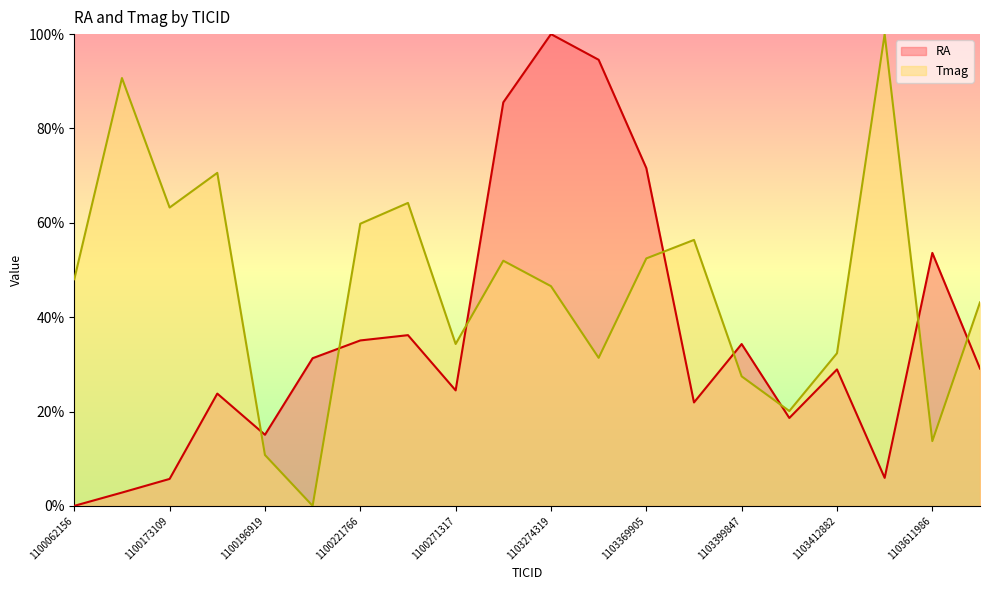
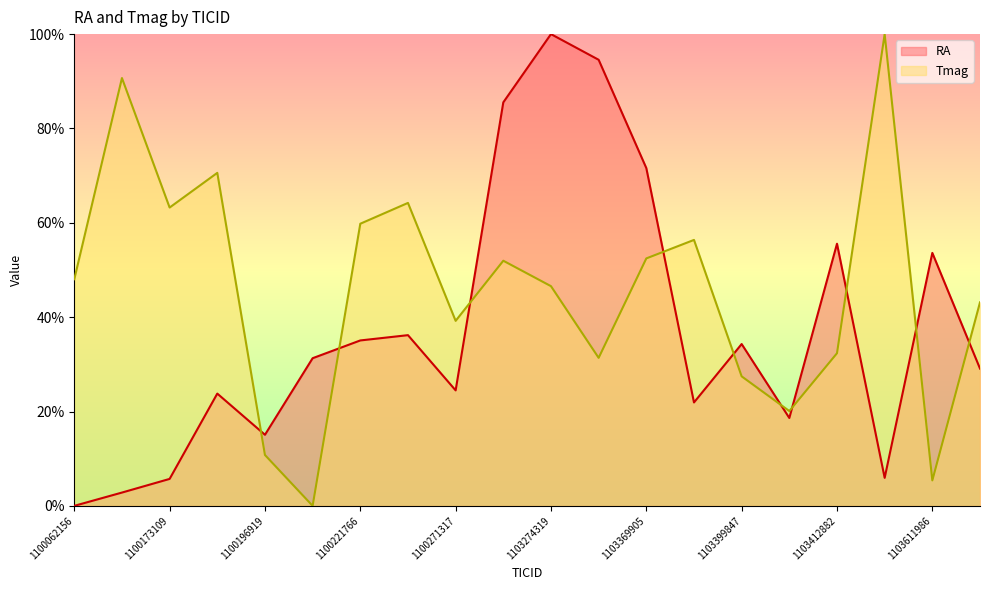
Tmag, 1100271317: 34% -> 39%
RA, 1103412882: 29% -> 56%
Tmag, 1103611986: 14% -> 5%
